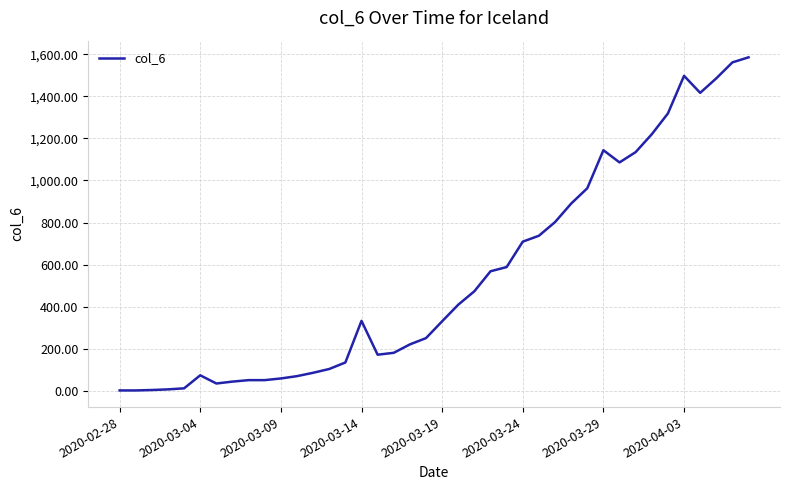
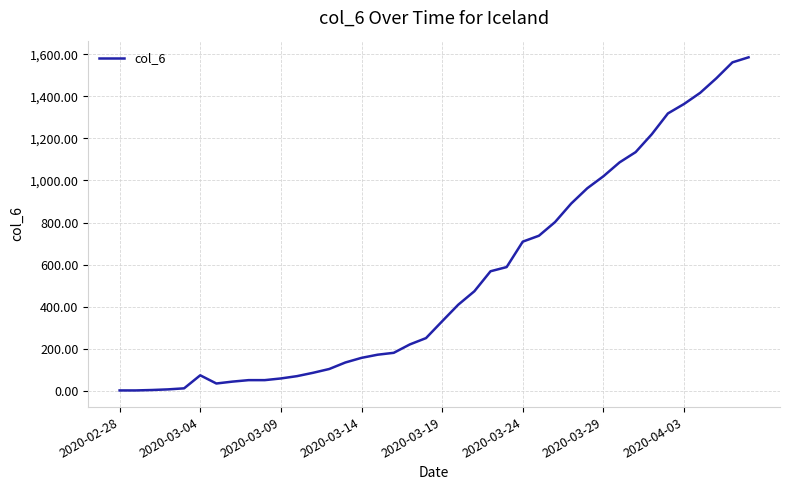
2020-03-14: 330 -> 160
2020-03-29: 1,140 -> 1,020
2020-04-03: 1,500 -> 1,360
